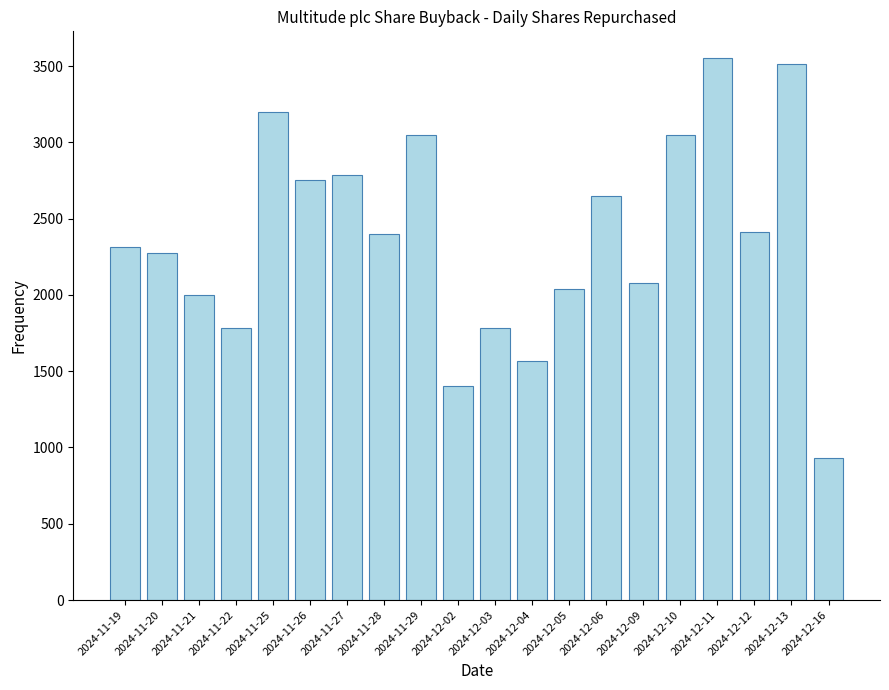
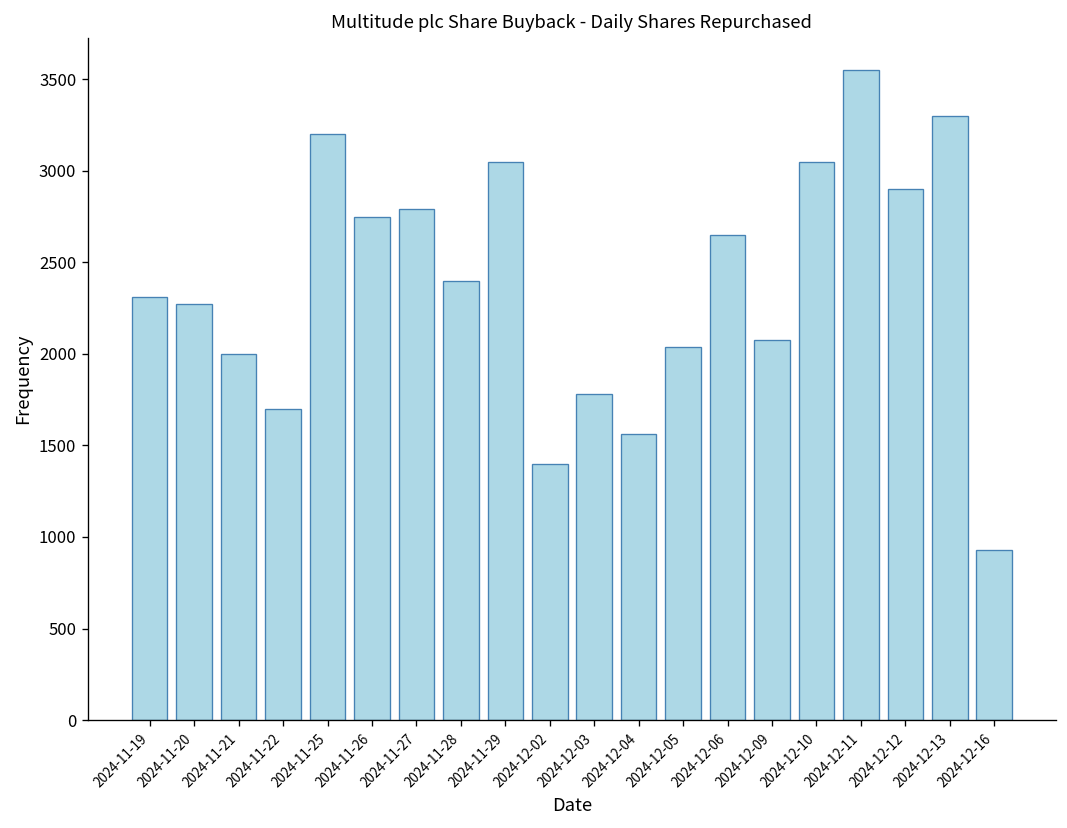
2024-11-22: 1780 -> 1700
2024-12-12: 2410 -> 2900
2024-12-13: 3510 -> 3300
